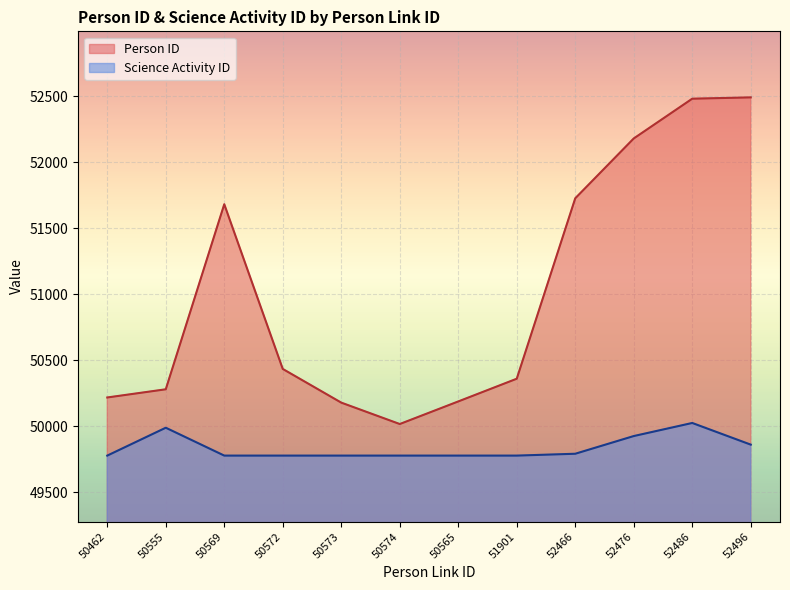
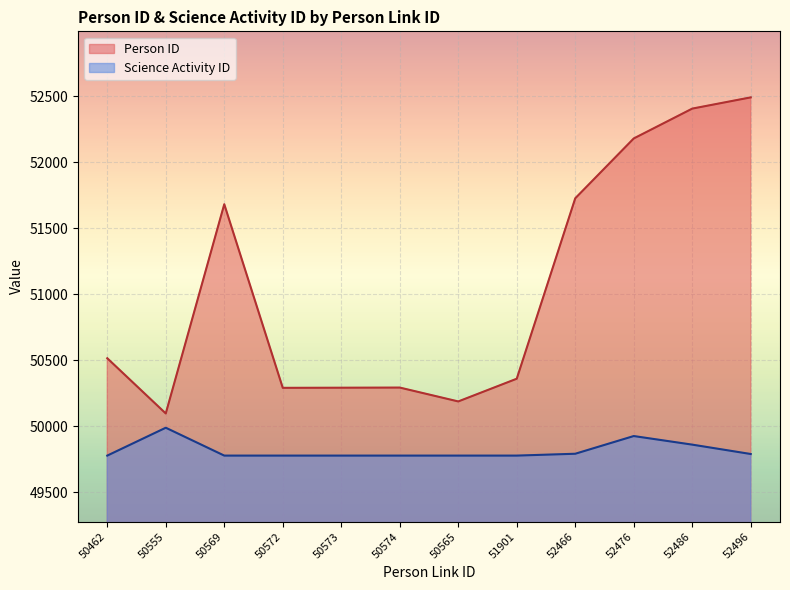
Person ID, 50462: 50220 -> 50520
Person ID, 50555: 50280 -> 50100
Person ID, 50572: 50440 -> 50290
Person ID, 50573: 50180 -> 50290
Person ID, 50574: 50020 -> 50290
Person ID, 52486: 52480 -> 52410
Science Activity ID, 52486: 50030 -> 49860
Science Activity ID, 52496: 49860 -> 49790
